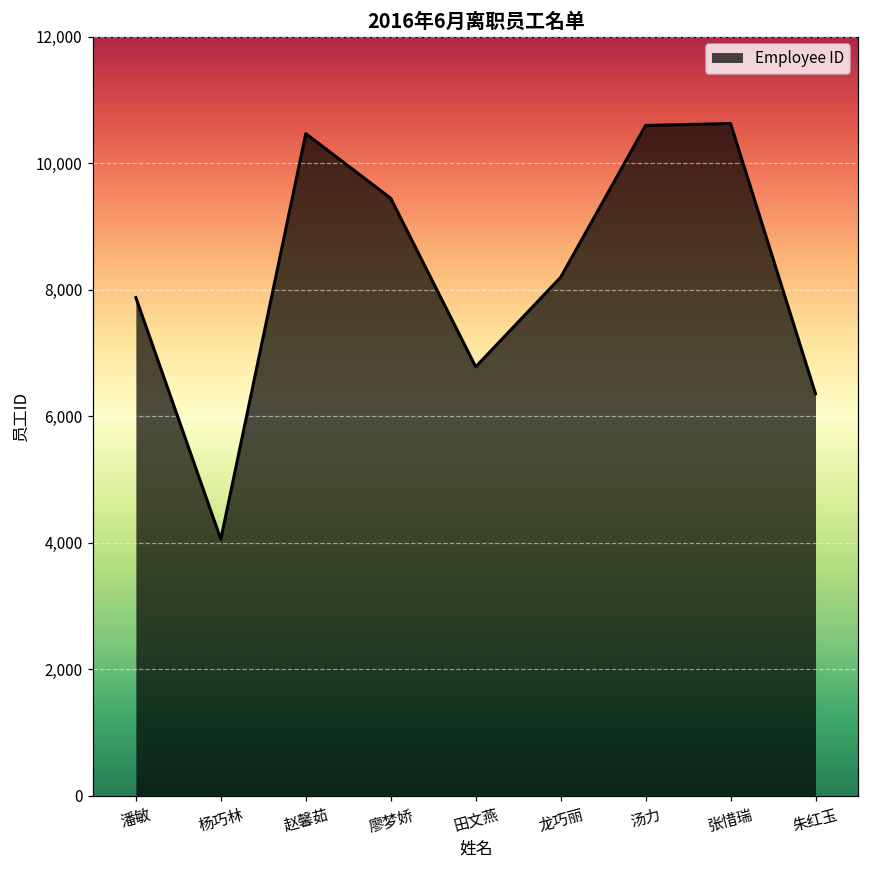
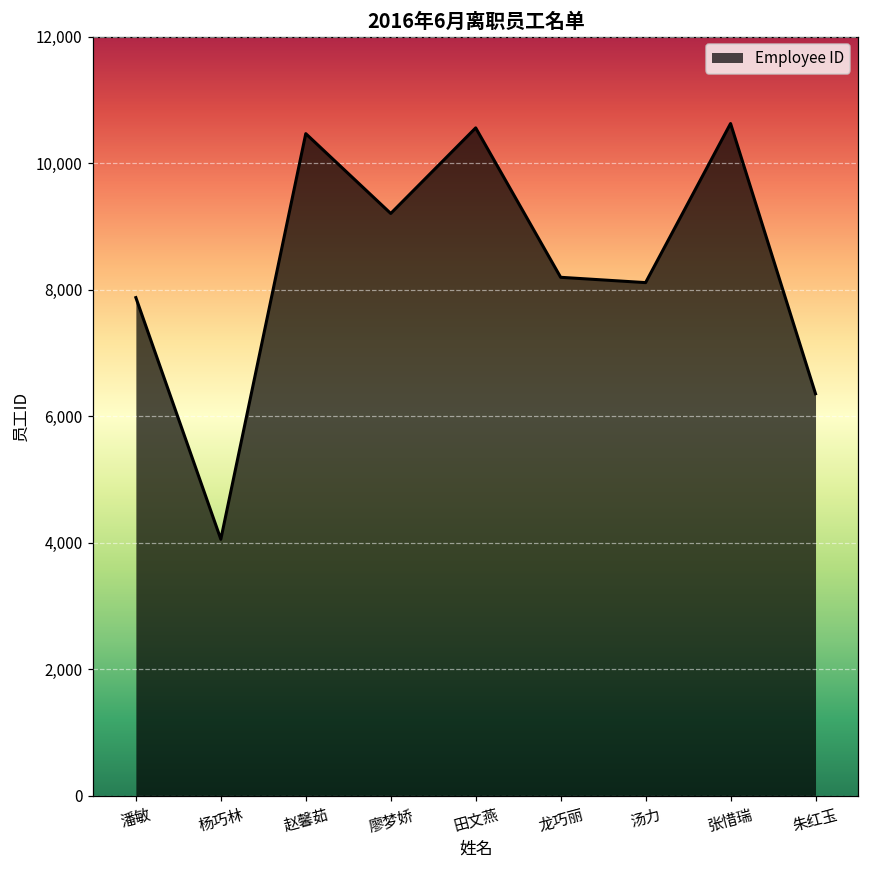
廖梦娇: 9,400 -> 9,200
田文燕: 6,800 -> 10,600
汤力: 10,600 -> 8,100
